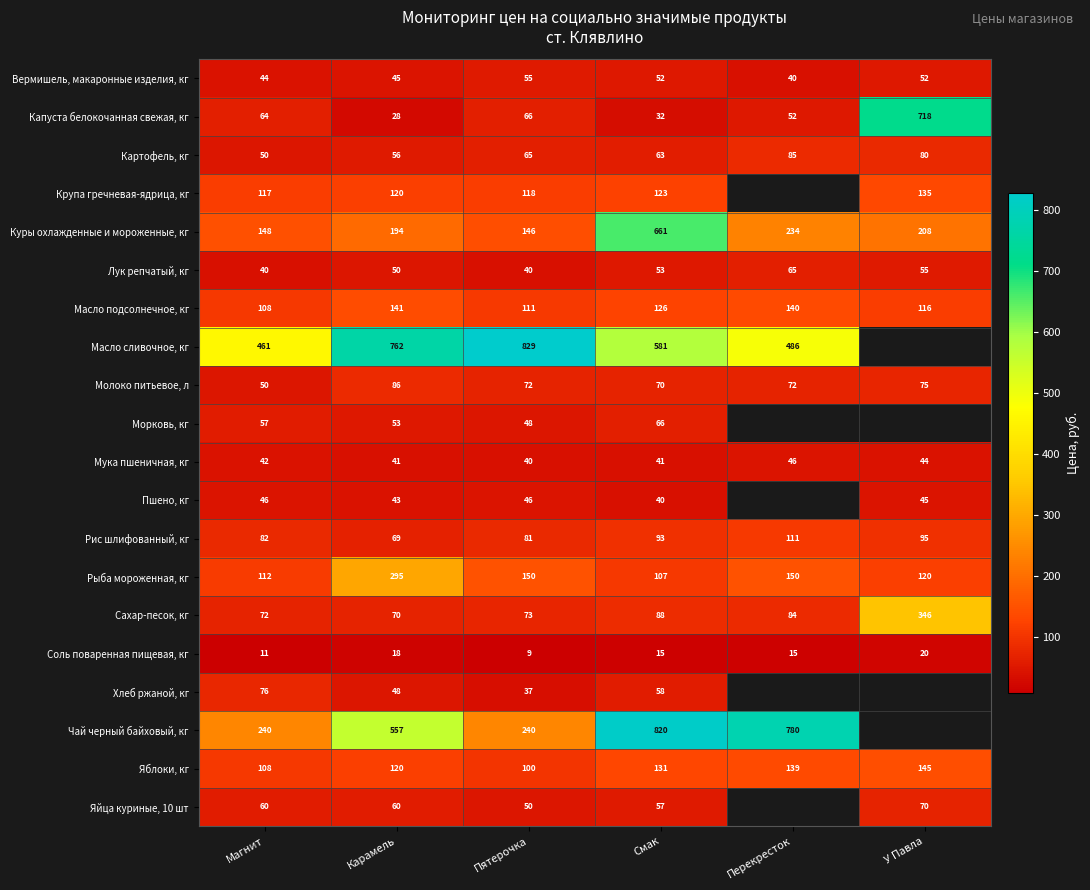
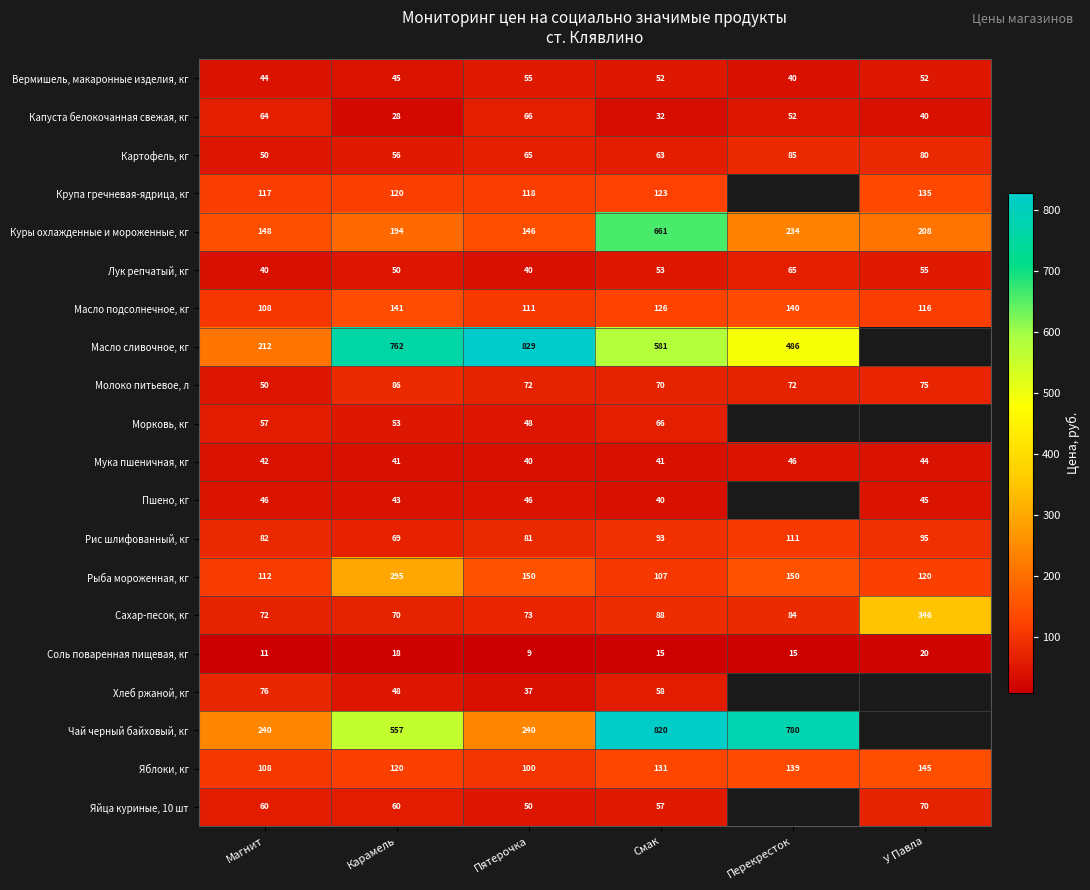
Капуста белокочанная свежая, кг, У Павла: 718 -> 40
Масло сливочное, кг, Магнит: 461 -> 212
